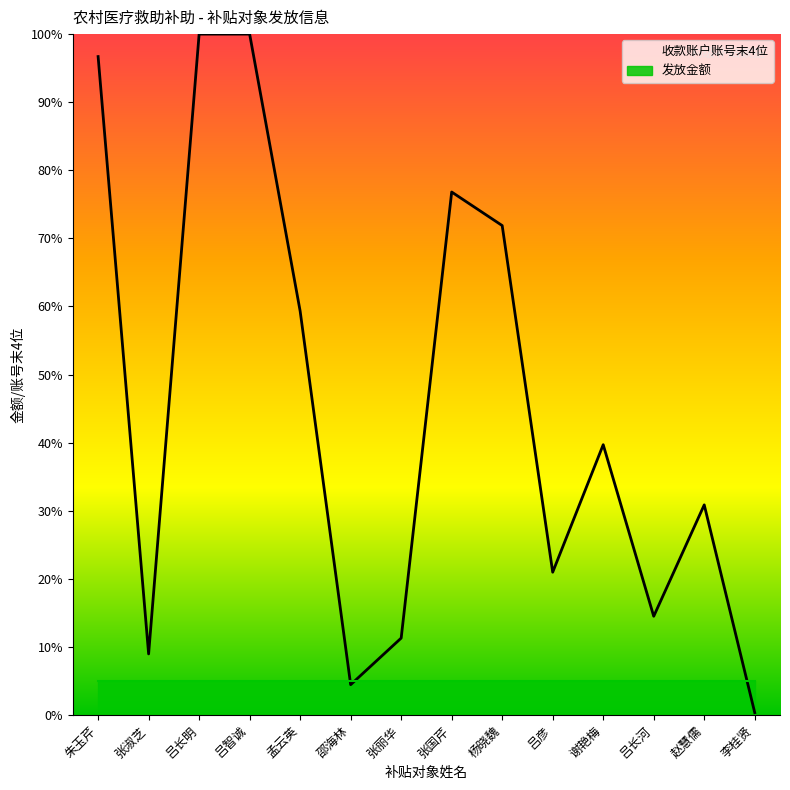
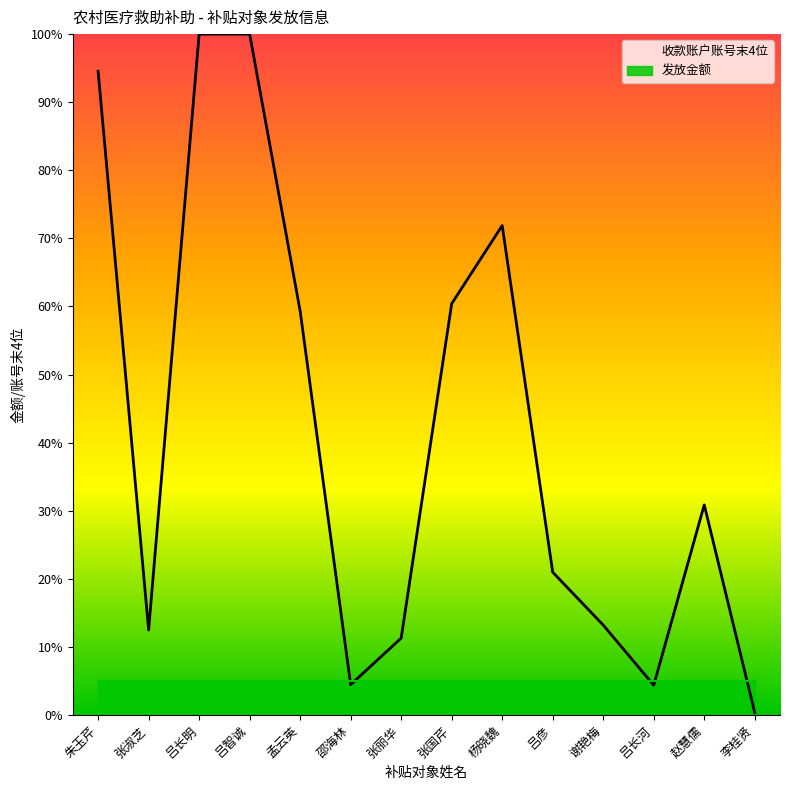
收款账户账号末4位, 朱玉芹: 97% -> 95%
收款账户账号末4位, 张淑芝: 9% -> 12%
收款账户账号末4位, 张国芹: 77% -> 60%
收款账户账号末4位, 谢艳梅: 40% -> 13%
收款账户账号末4位, 吕长河: 15% -> 4%
